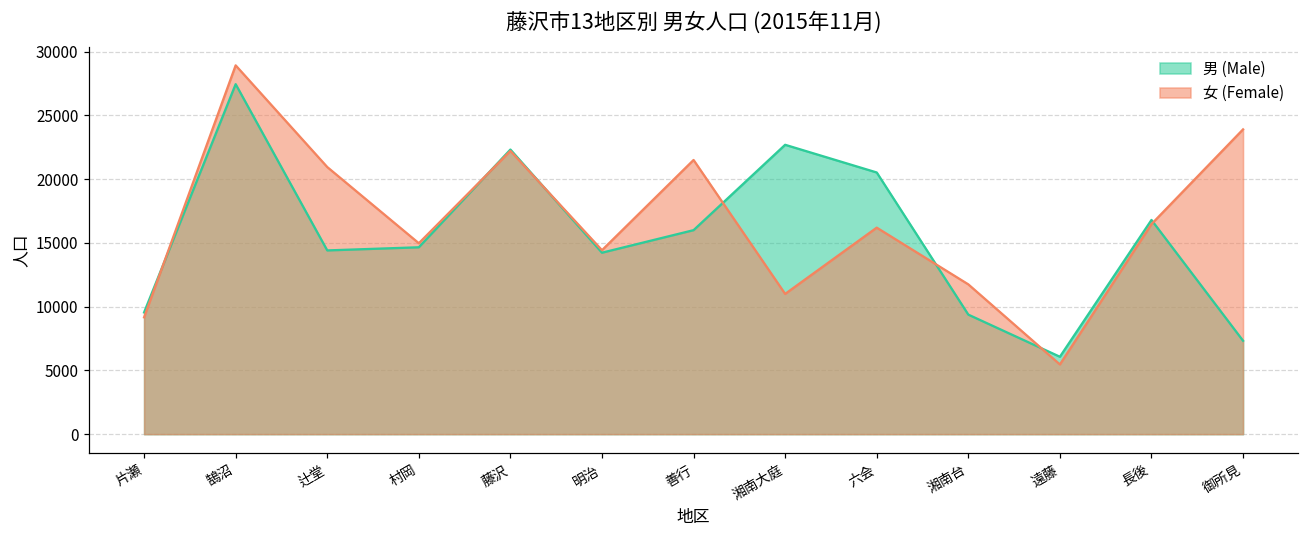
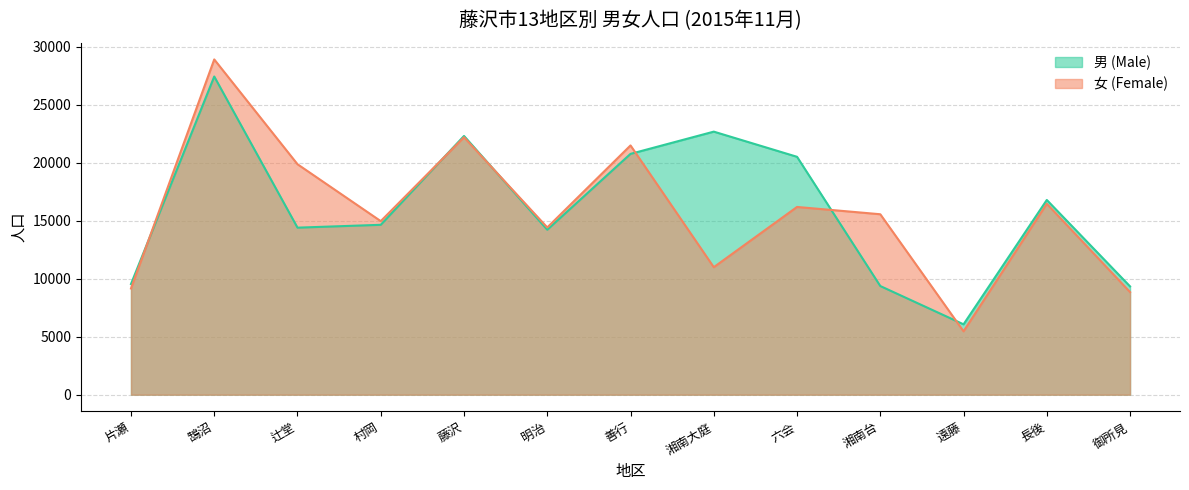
女 (Female), 辻堂: 20900 -> 19900
男 (Male), 善行: 16000 -> 20800
女 (Female), 湘南台: 11700 -> 15600
男 (Male), 御所見: 7300 -> 9300
女 (Female), 御所見: 23900 -> 8900
